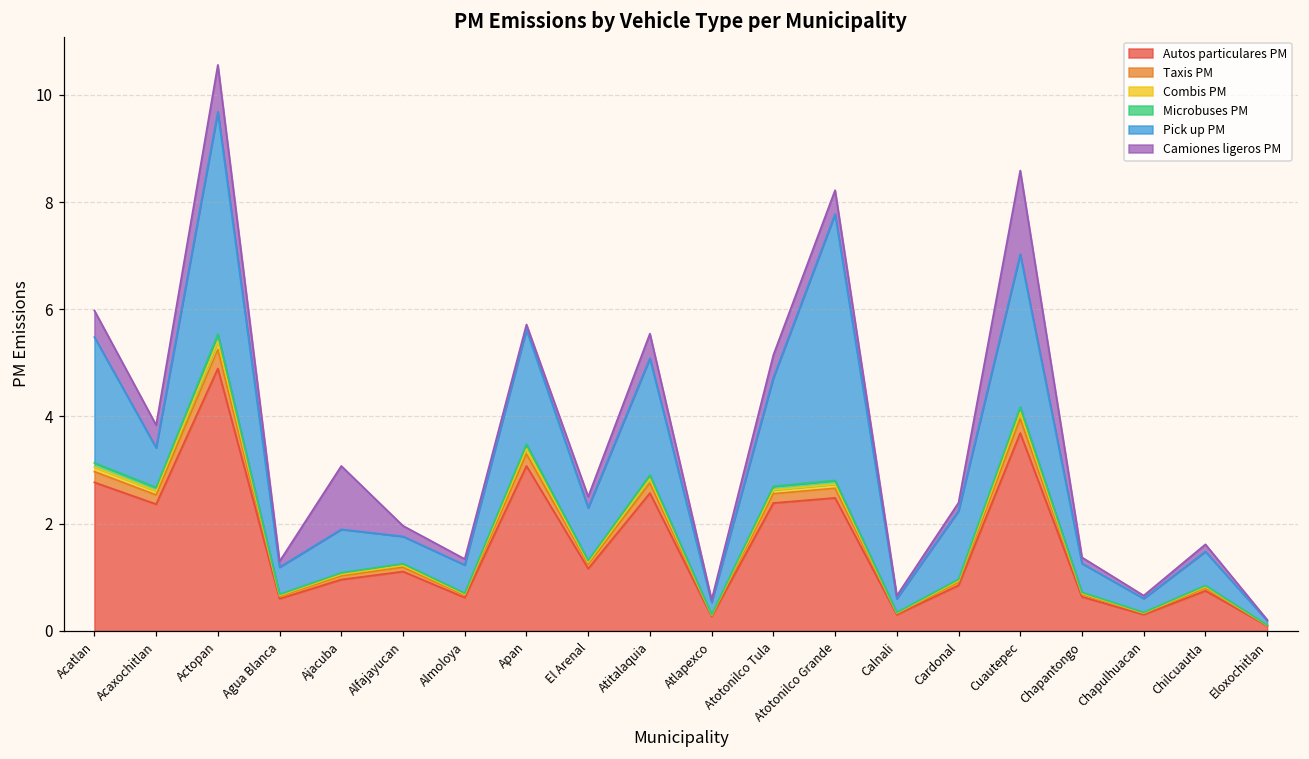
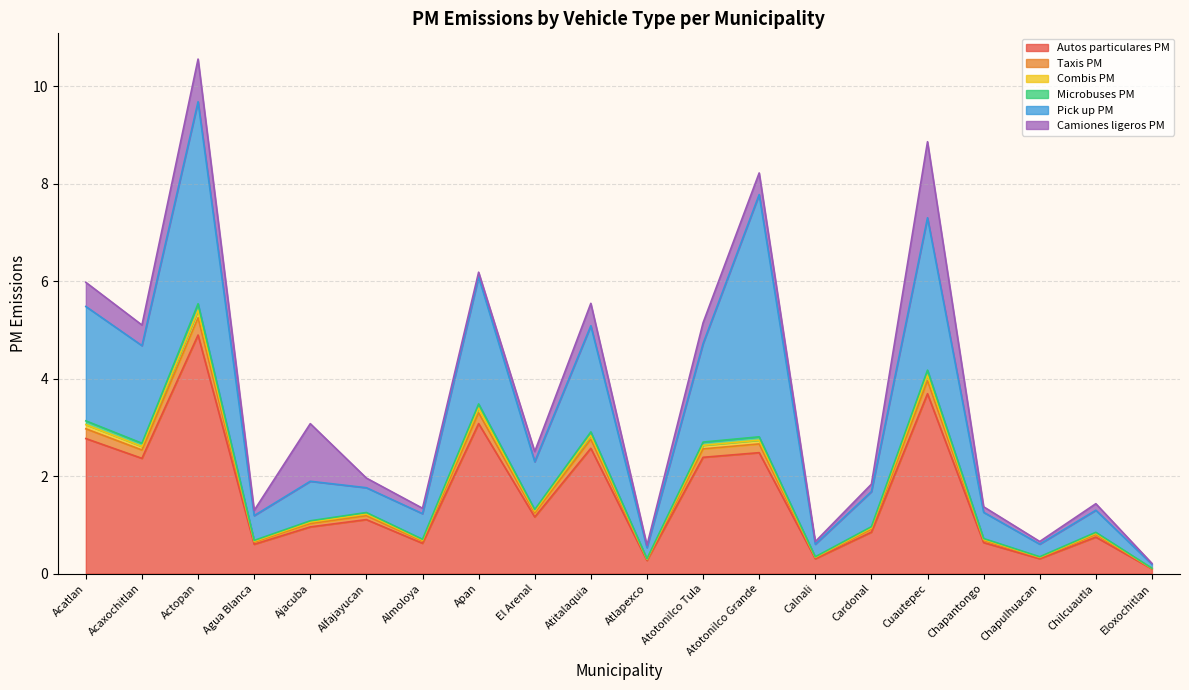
Pick up PM, Acaxochitlan: 0.7 -> 2.0
Pick up PM, Apan: 2.1 -> 2.6
Pick up PM, Cardonal: 1.3 -> 0.7
Pick up PM, Cuautepec: 2.9 -> 3.1
Pick up PM, Chilcuautla: 0.6 -> 0.5
